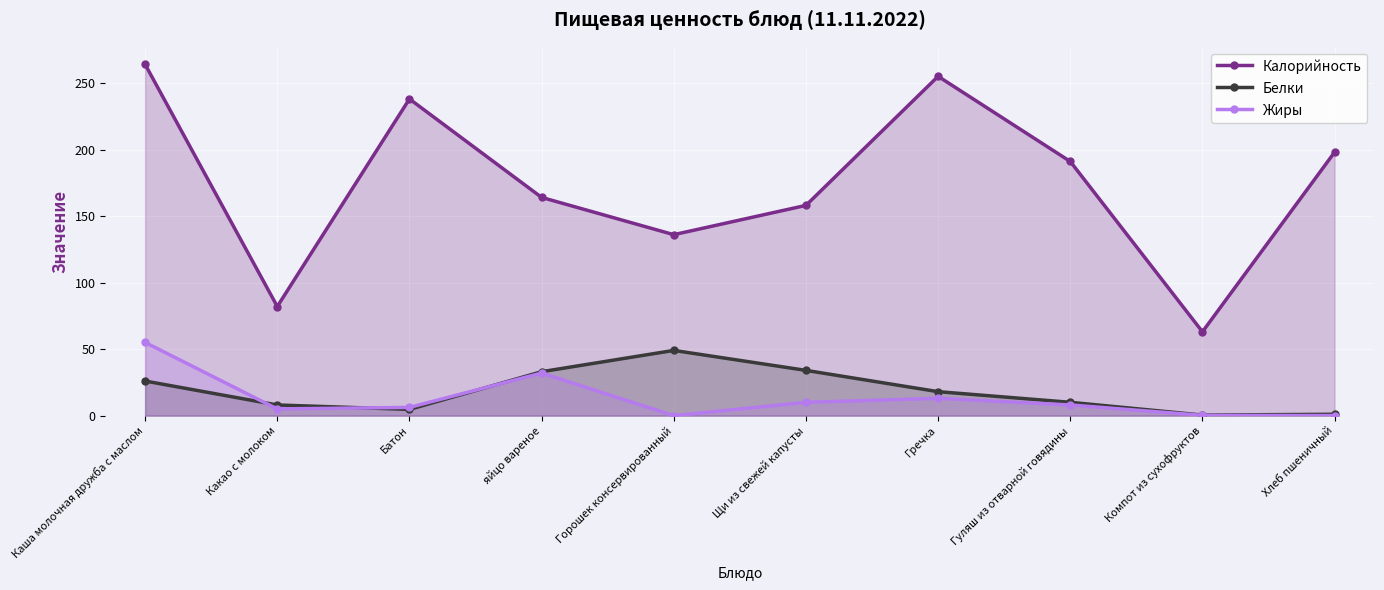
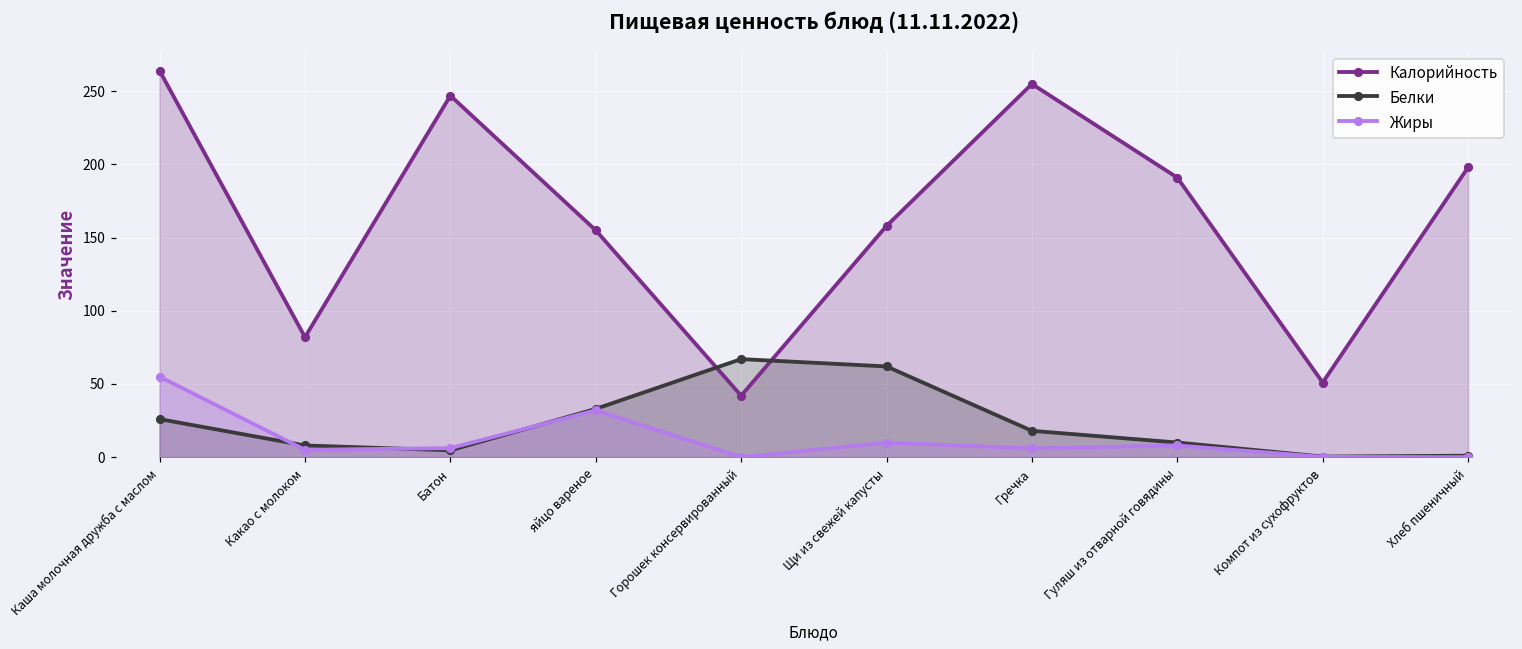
Калорийность, Батон: 238 -> 247
Калорийность, яйцо вареное: 164 -> 155
Калорийность, Горошек консервированный: 136 -> 42
Белки, Горошек консервированный: 49 -> 67
Белки, Щи из свежей капусты: 34 -> 62
Жиры, Гречка: 13 -> 6
Калорийность, Компот из сухофруктов: 63 -> 51
